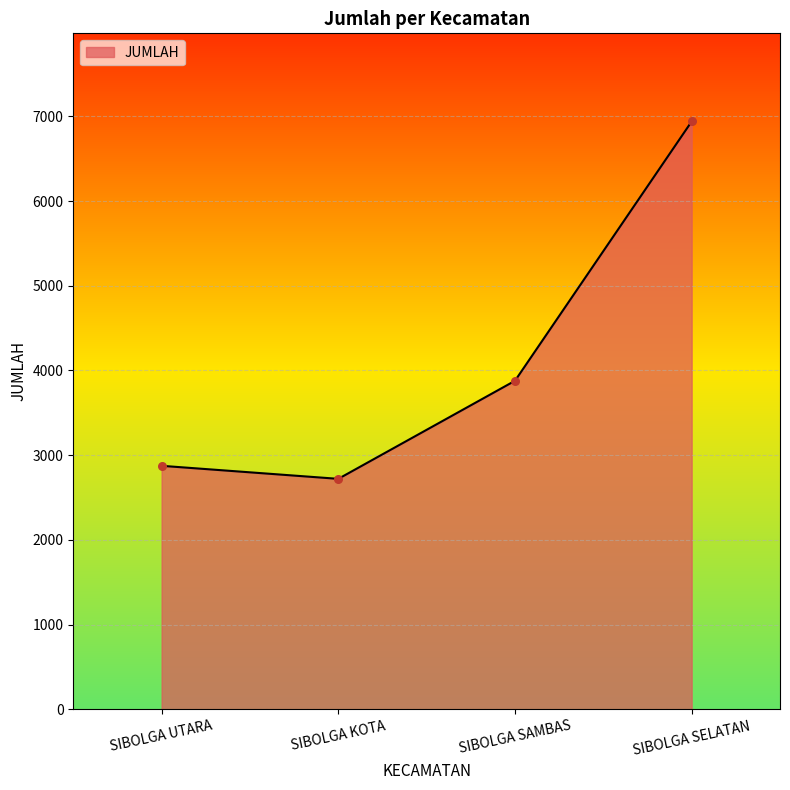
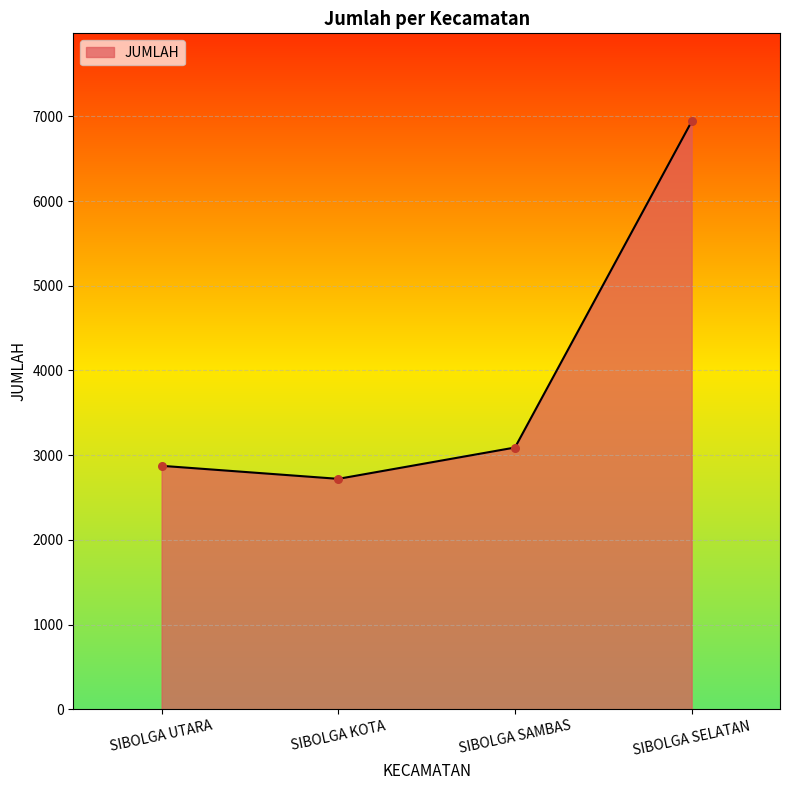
SIBOLGA SAMBAS: 3900 -> 3100
